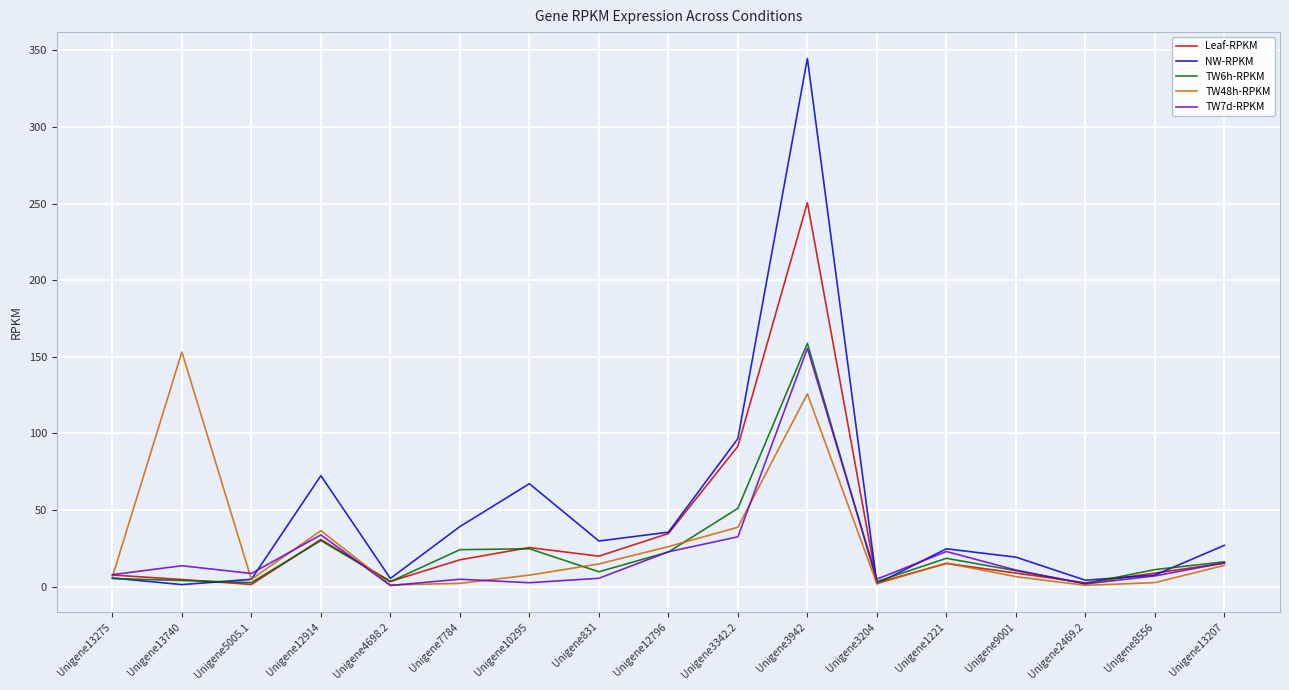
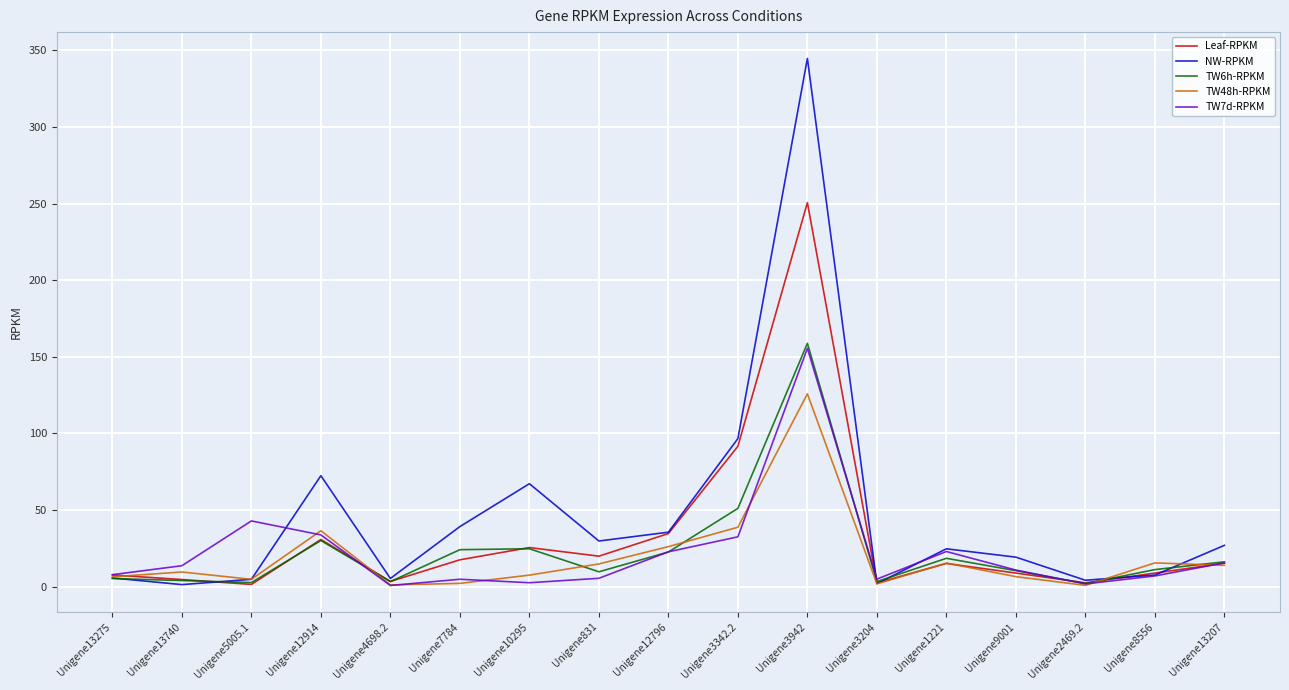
TW48h-RPKM, Unigene13740: 153 -> 10
TW7d-RPKM, Unigene5005.1: 9 -> 43
TW48h-RPKM, Unigene8556: 3 -> 16
